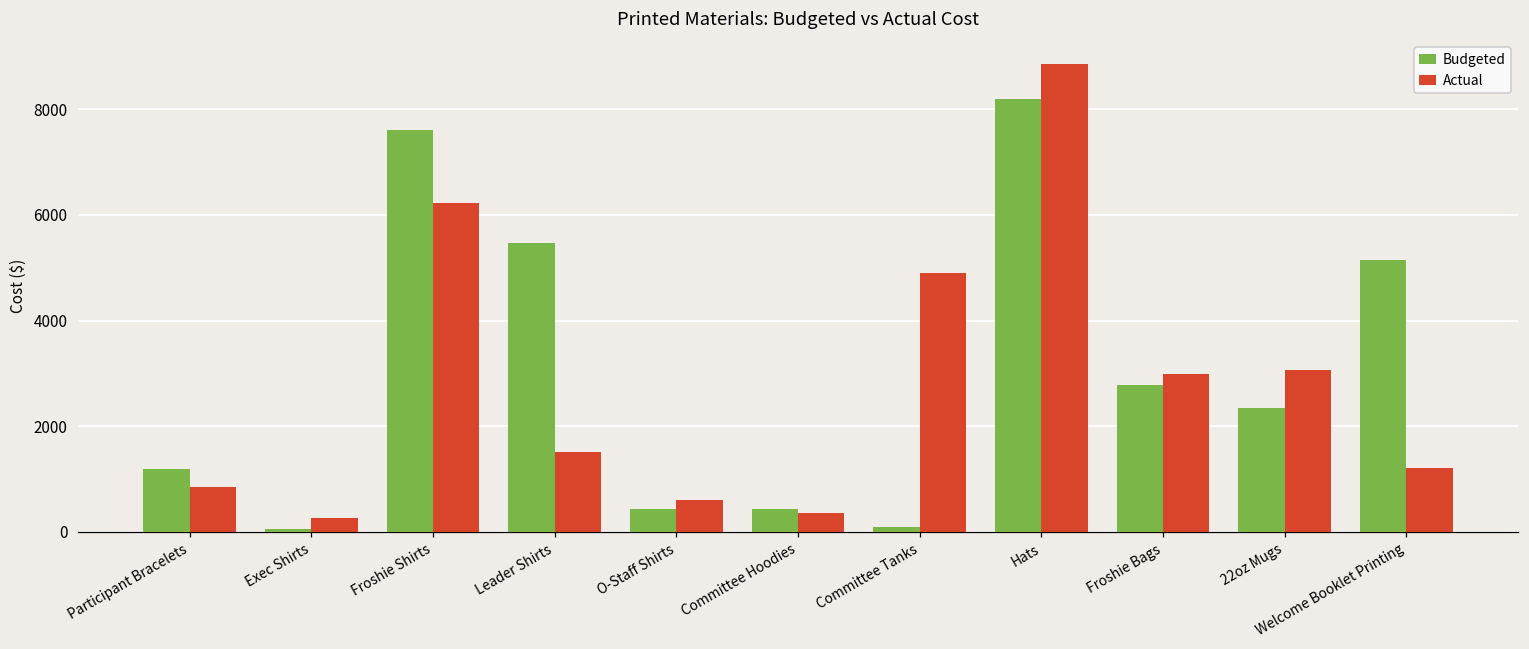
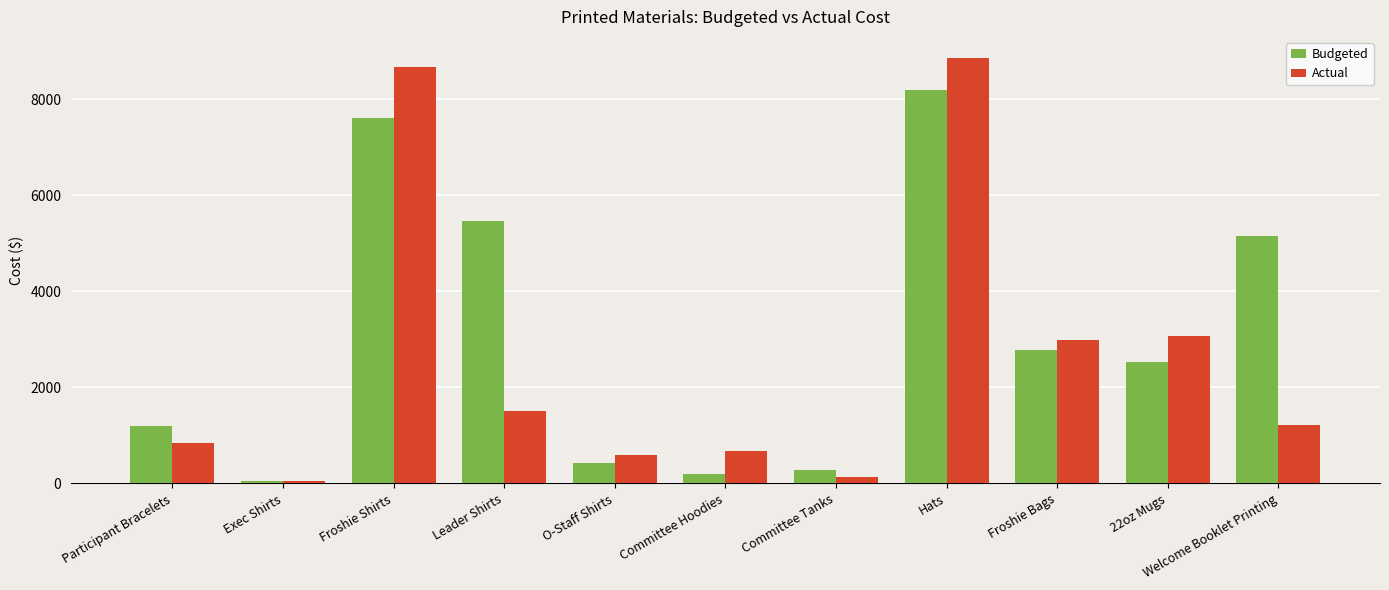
Actual, Exec Shirts: 300 -> 100
Actual, Froshie Shirts: 6200 -> 8700
Budgeted, Committee Hoodies: 400 -> 200
Actual, Committee Hoodies: 400 -> 700
Budgeted, Committee Tanks: 100 -> 300
Actual, Committee Tanks: 4900 -> 100
Budgeted, 22oz Mugs: 2300 -> 2500
